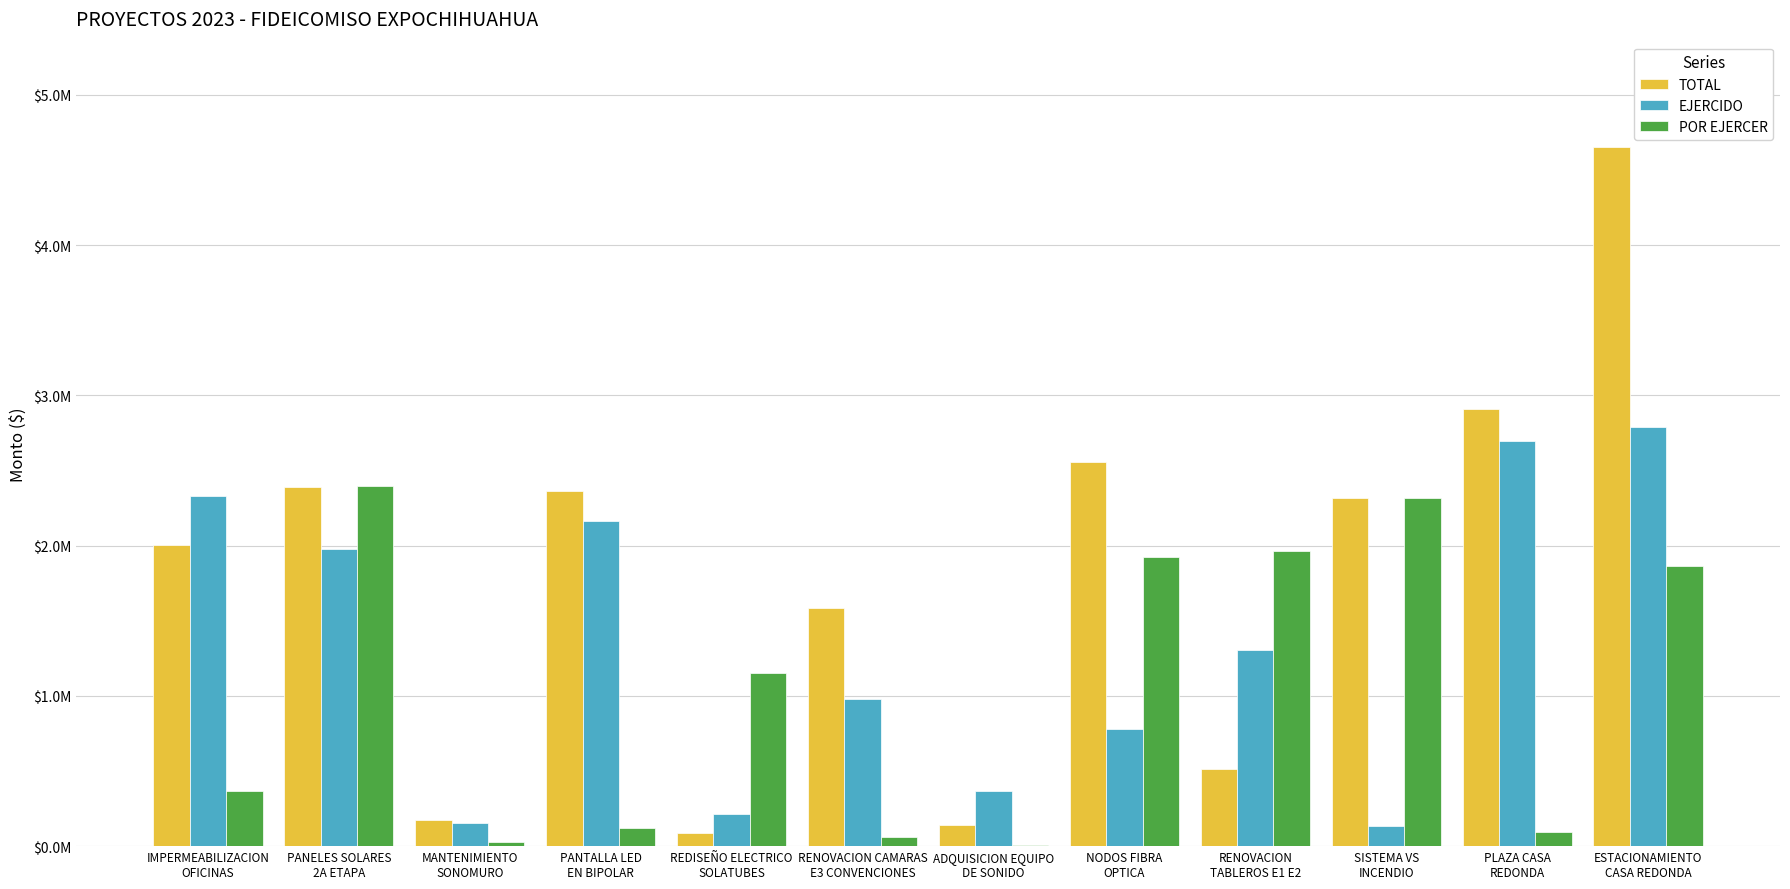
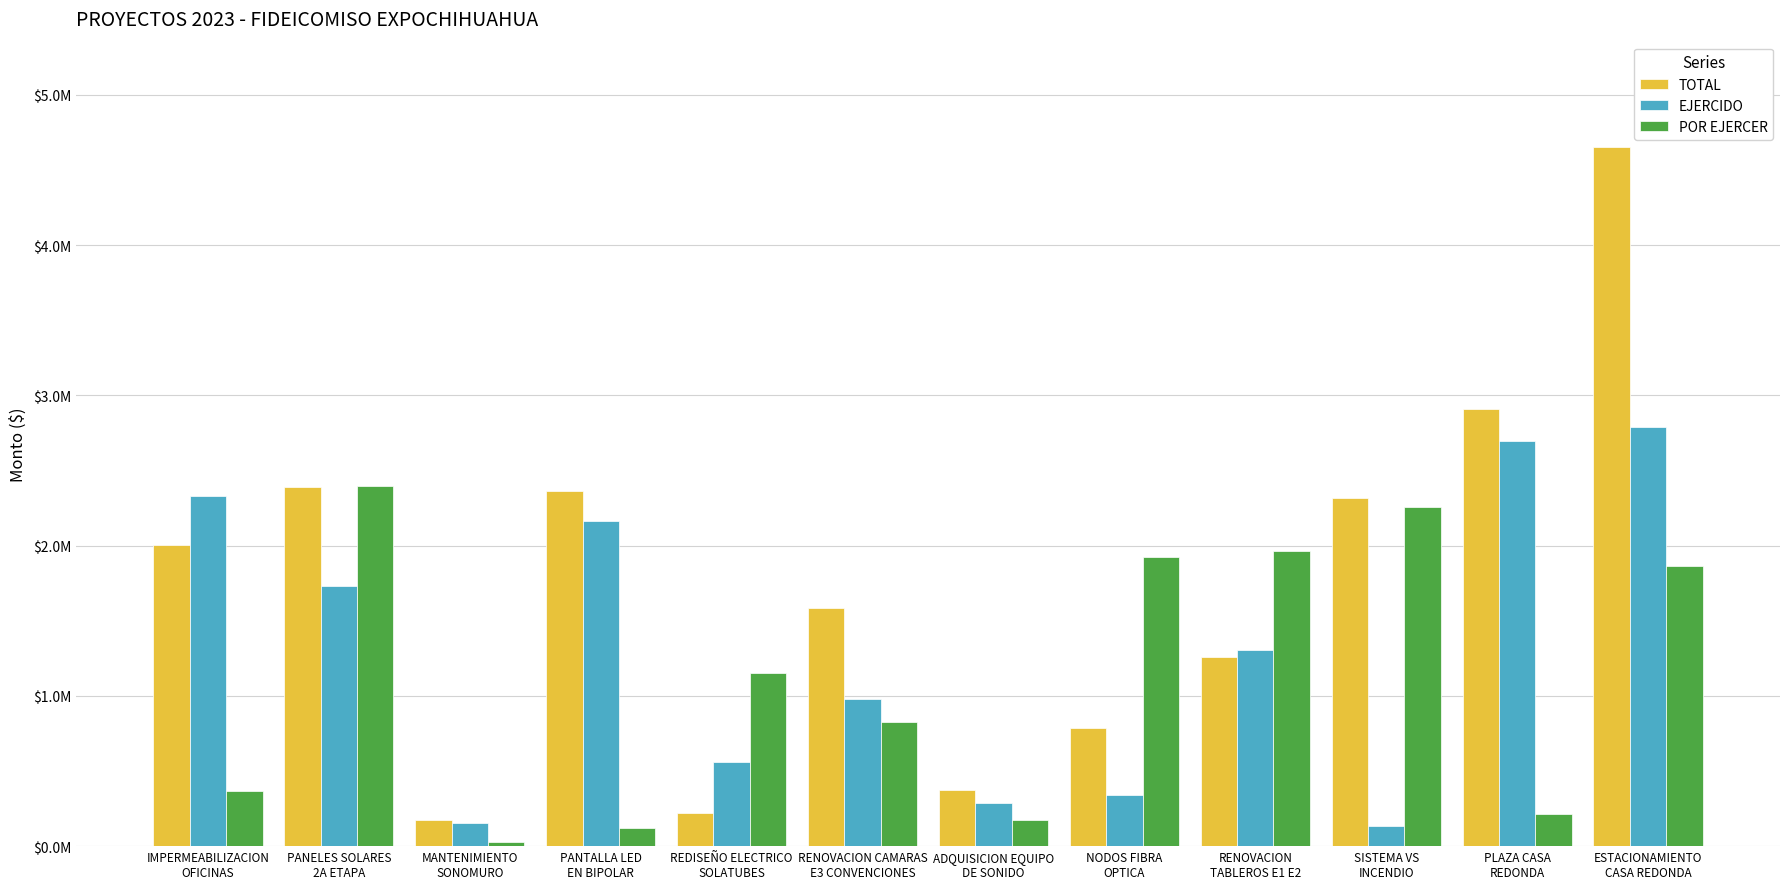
EJERCIDO, PANELES SOLARES 2A ETAPA: $1980000 -> $1730000
TOTAL, REDISEÑO ELECTRICO SOLATUBES: $90000 -> $220000
EJERCIDO, REDISEÑO ELECTRICO SOLATUBES: $210000 -> $560000
POR EJERCER, RENOVACION CAMARAS E3 CONVENCIONES: $60000 -> $830000
TOTAL, ADQUISICION EQUIPO DE SONIDO: $140000 -> $370000
EJERCIDO, ADQUISICION EQUIPO DE SONIDO: $370000 -> $290000
POR EJERCER, ADQUISICION EQUIPO DE SONIDO: $10000 -> $170000
TOTAL, NODOS FIBRA OPTICA: $2550000 -> $790000
EJERCIDO, NODOS FIBRA OPTICA: $780000 -> $340000
TOTAL, RENOVACION TABLEROS E1 E2: $510000 -> $1260000
POR EJERCER, SISTEMA VS INCENDIO: $2320000 -> $2260000
POR EJERCER, PLAZA CASA REDONDA: $90000 -> $210000
